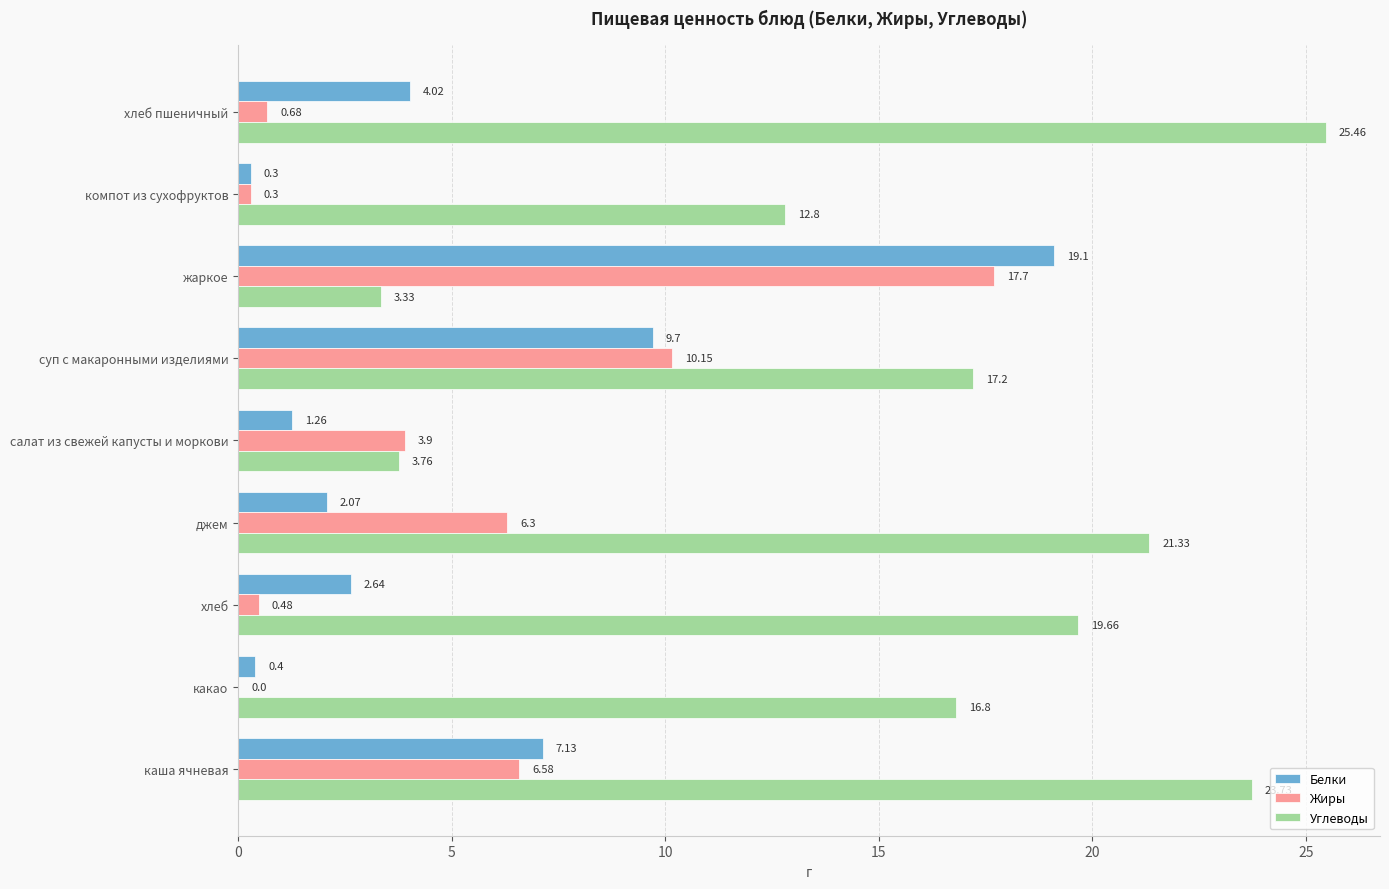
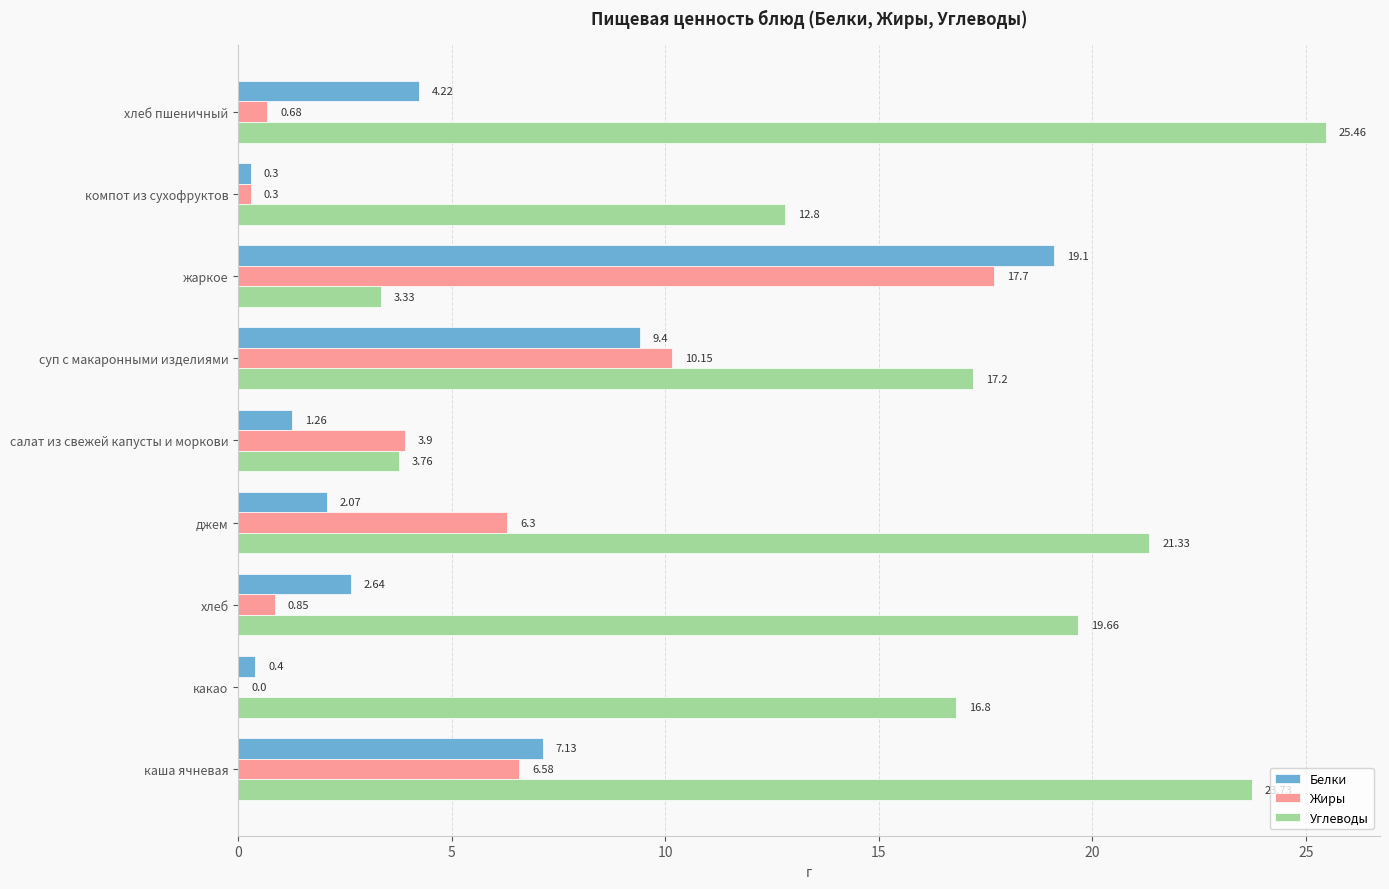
Белки, хлеб пшеничный: 4.02 -> 4.22
Белки, суп с макаронными изделиями: 9.7 -> 9.4
Жиры, хлеб: 0.48 -> 0.85
